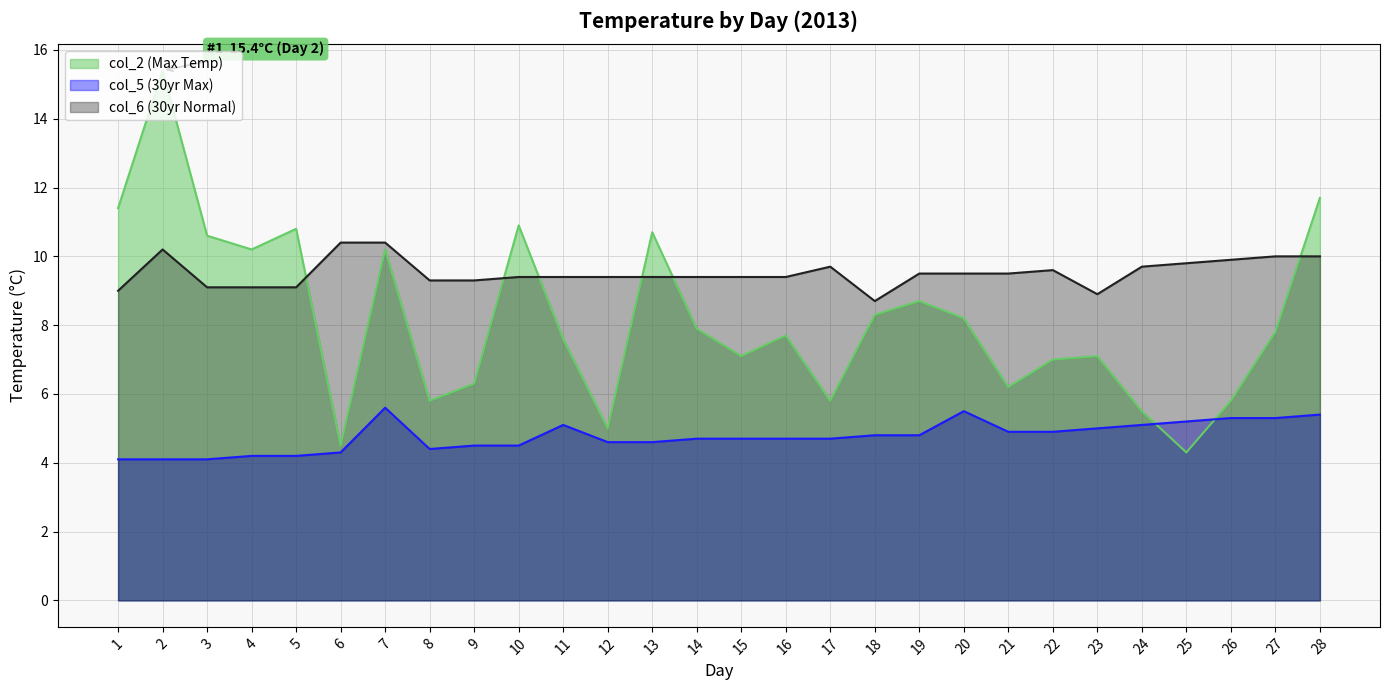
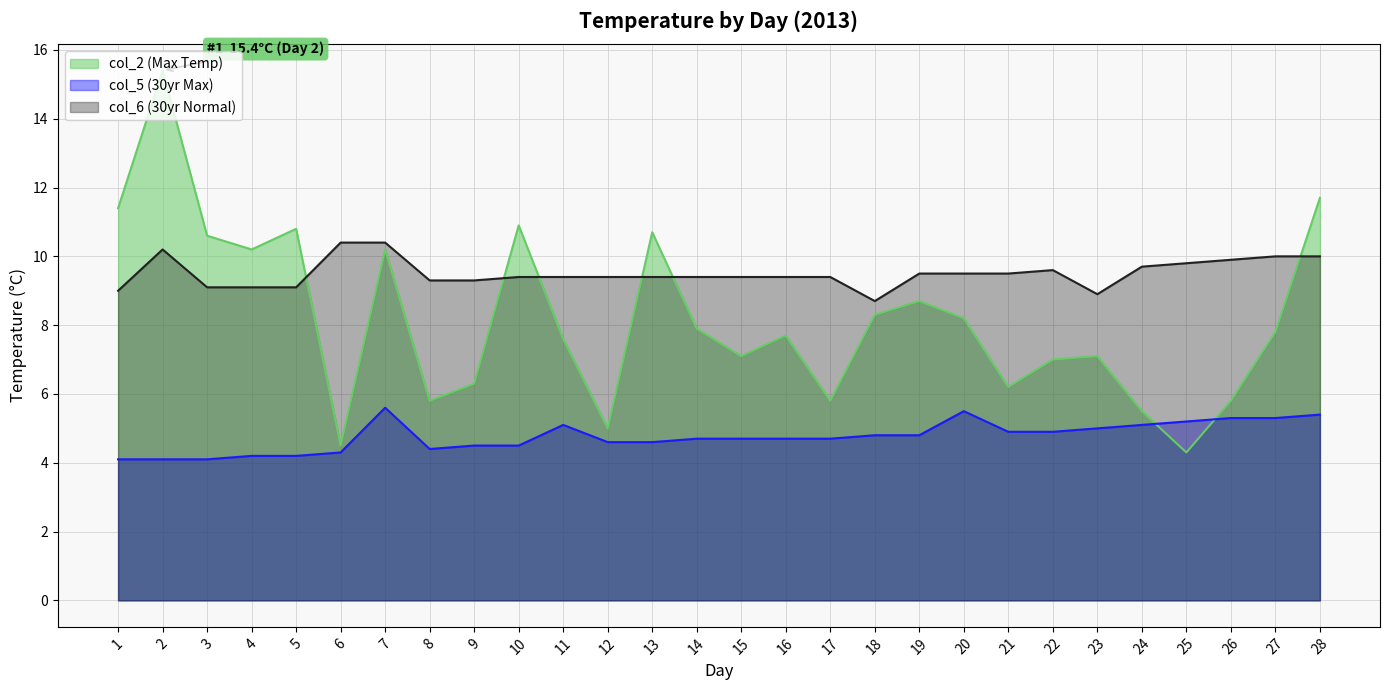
col_6 (30yr Normal), 17: 9.7 -> 9.4
